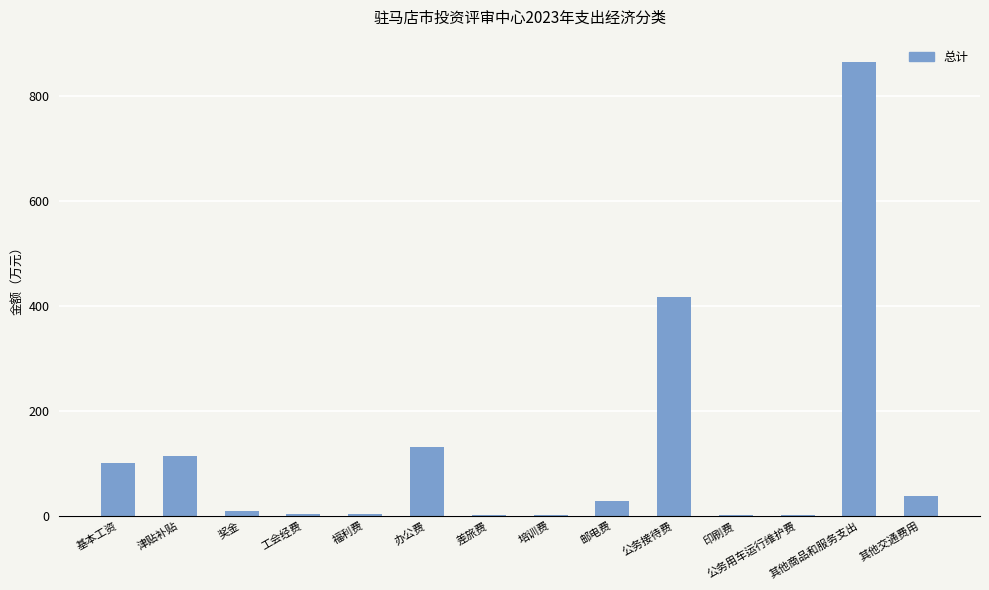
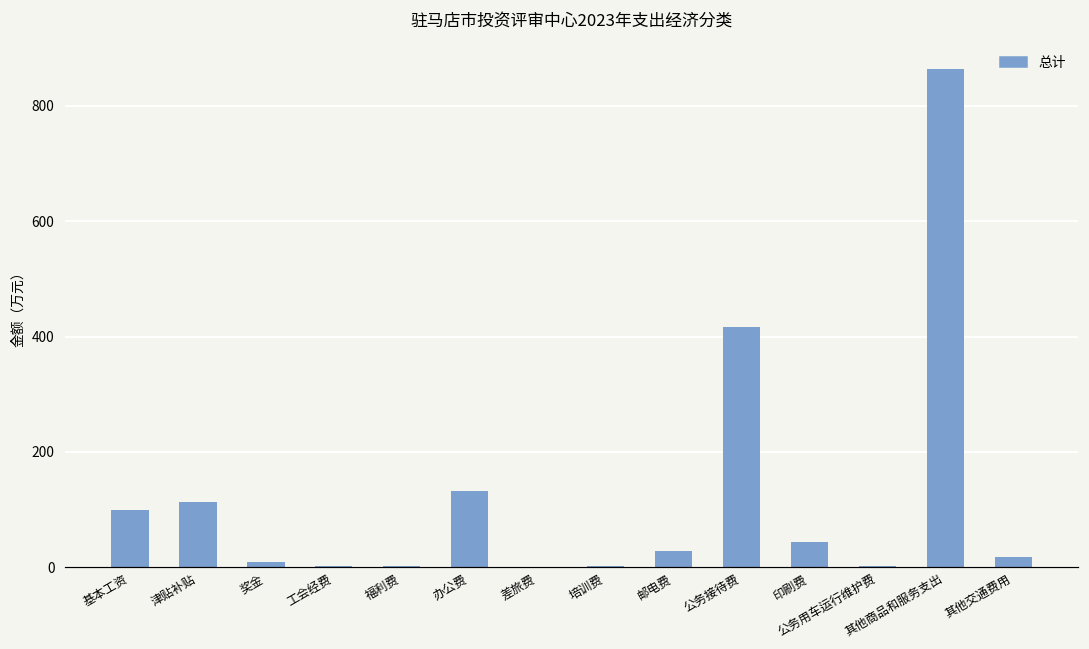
印刷费: 0 -> 40
其他交通费用: 40 -> 20
